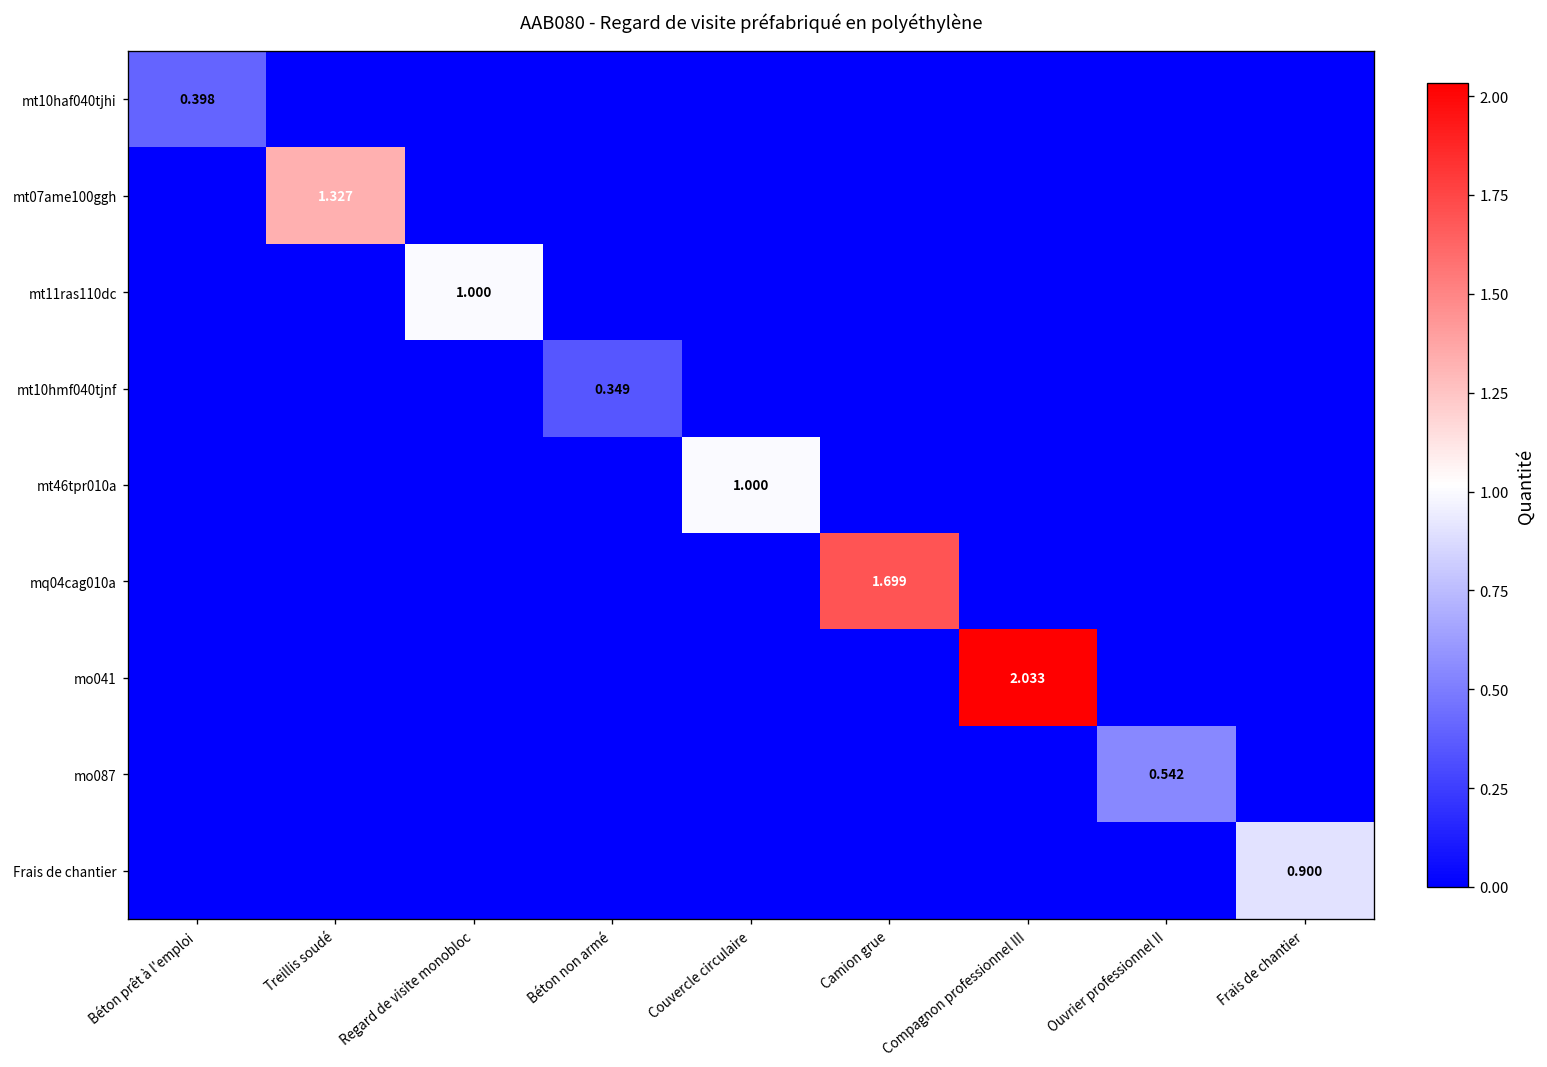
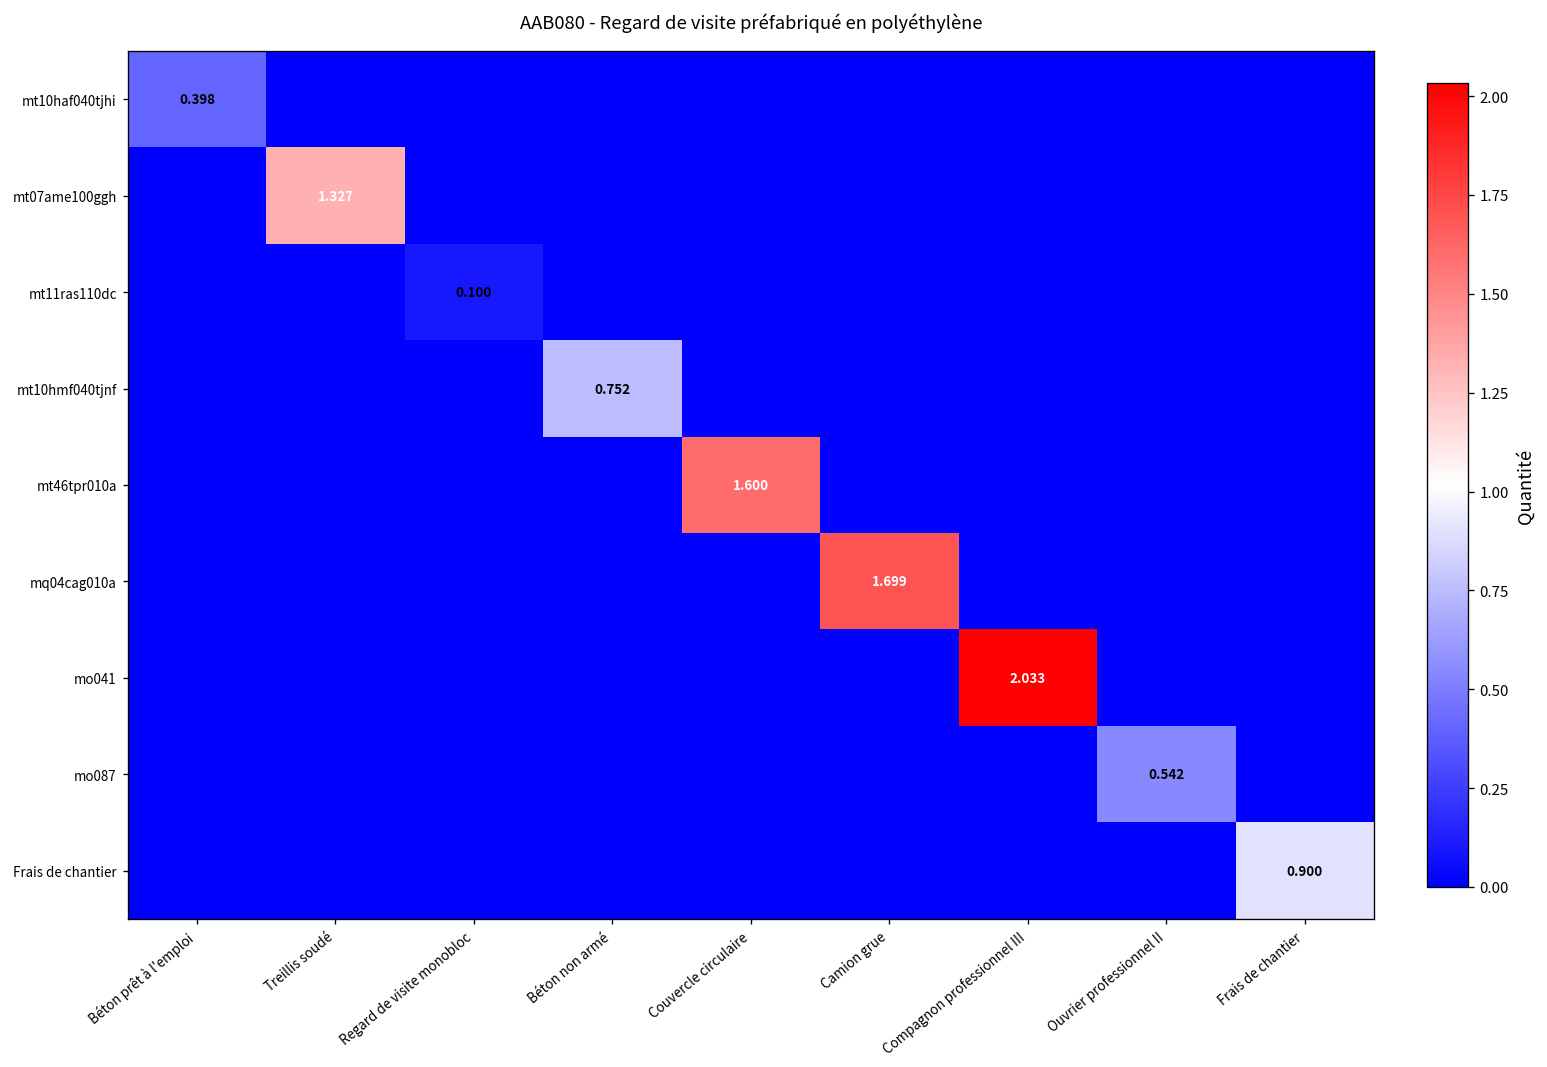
mt11ras110dc, Regard de visite monobloc: 1.000 -> 0.100
mt10hmf040tjnf, Béton non armé: 0.349 -> 0.752
mt46tpr010a, Couvercle circulaire: 1.000 -> 1.600
